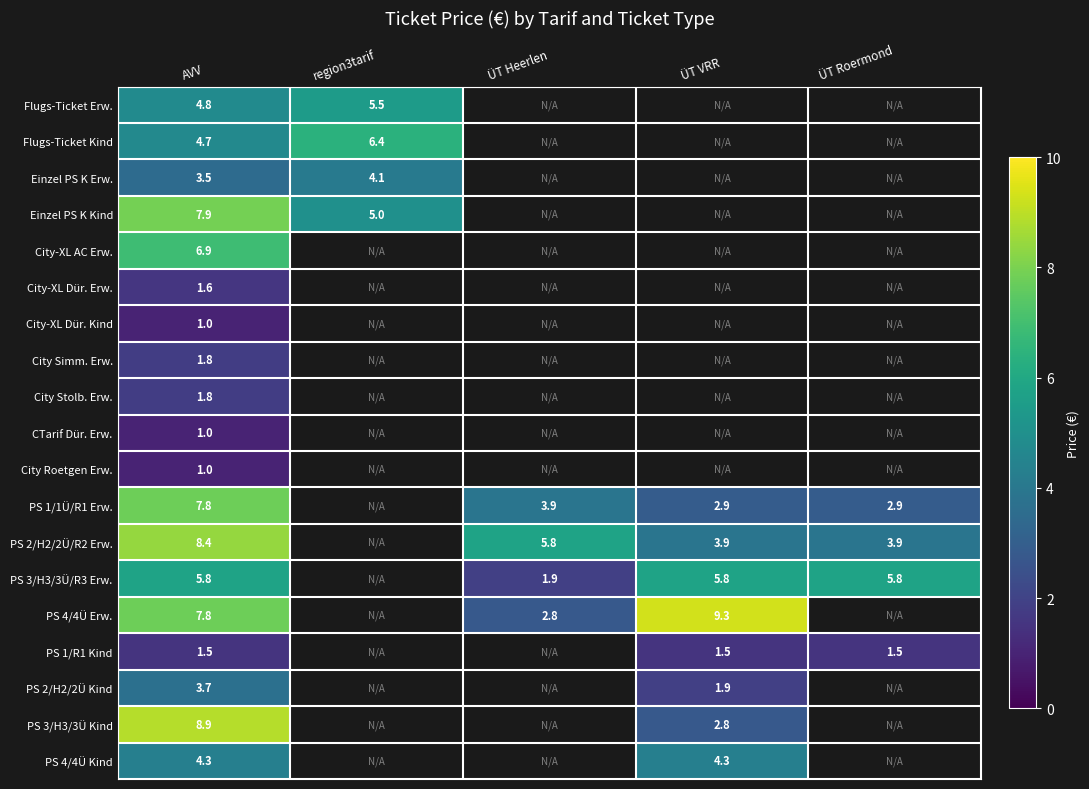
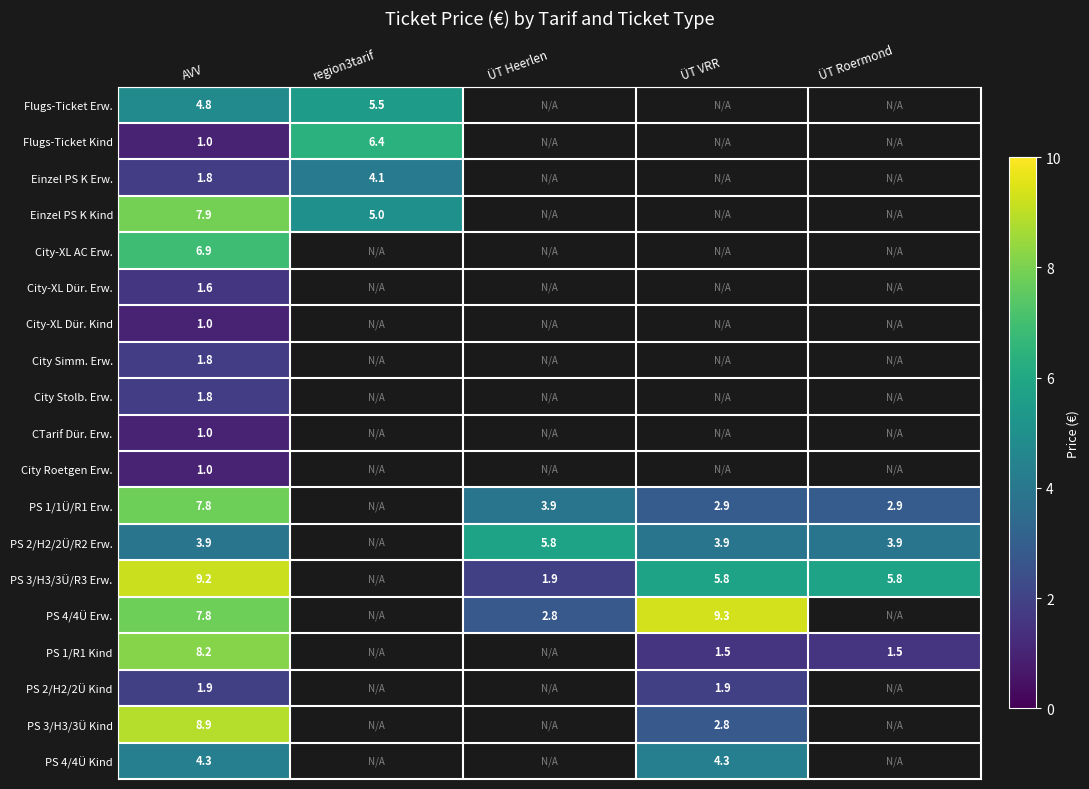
Flugs-Ticket Kind, AVV: 4.7 -> 1.0
Einzel PS K Erw., AVV: 3.5 -> 1.8
PS 2/H2/2Ü/R2 Erw., AVV: 8.4 -> 3.9
PS 3/H3/3Ü/R3 Erw., AVV: 5.8 -> 9.2
PS 1/R1 Kind, AVV: 1.5 -> 8.2
PS 2/H2/2Ü Kind, AVV: 3.7 -> 1.9
